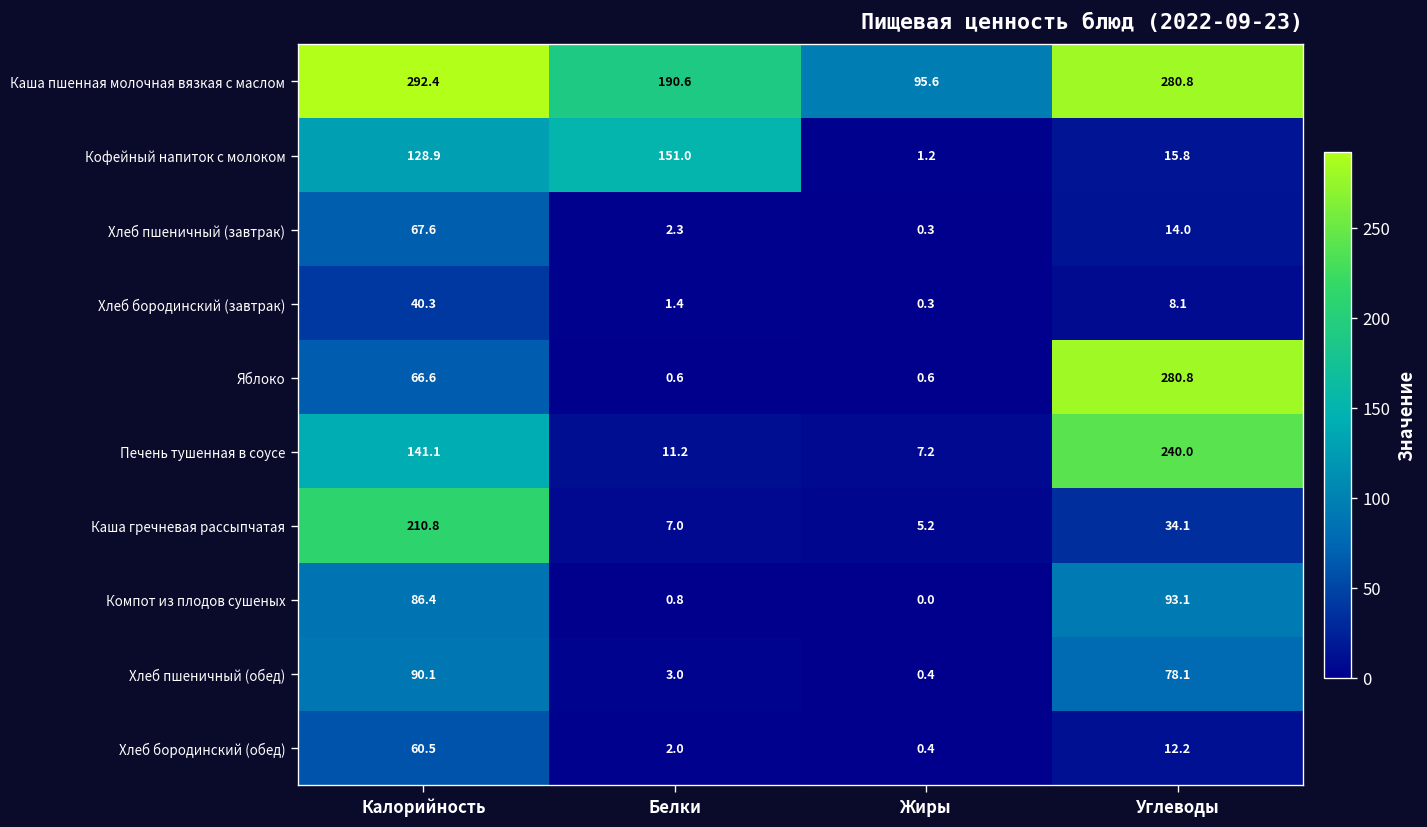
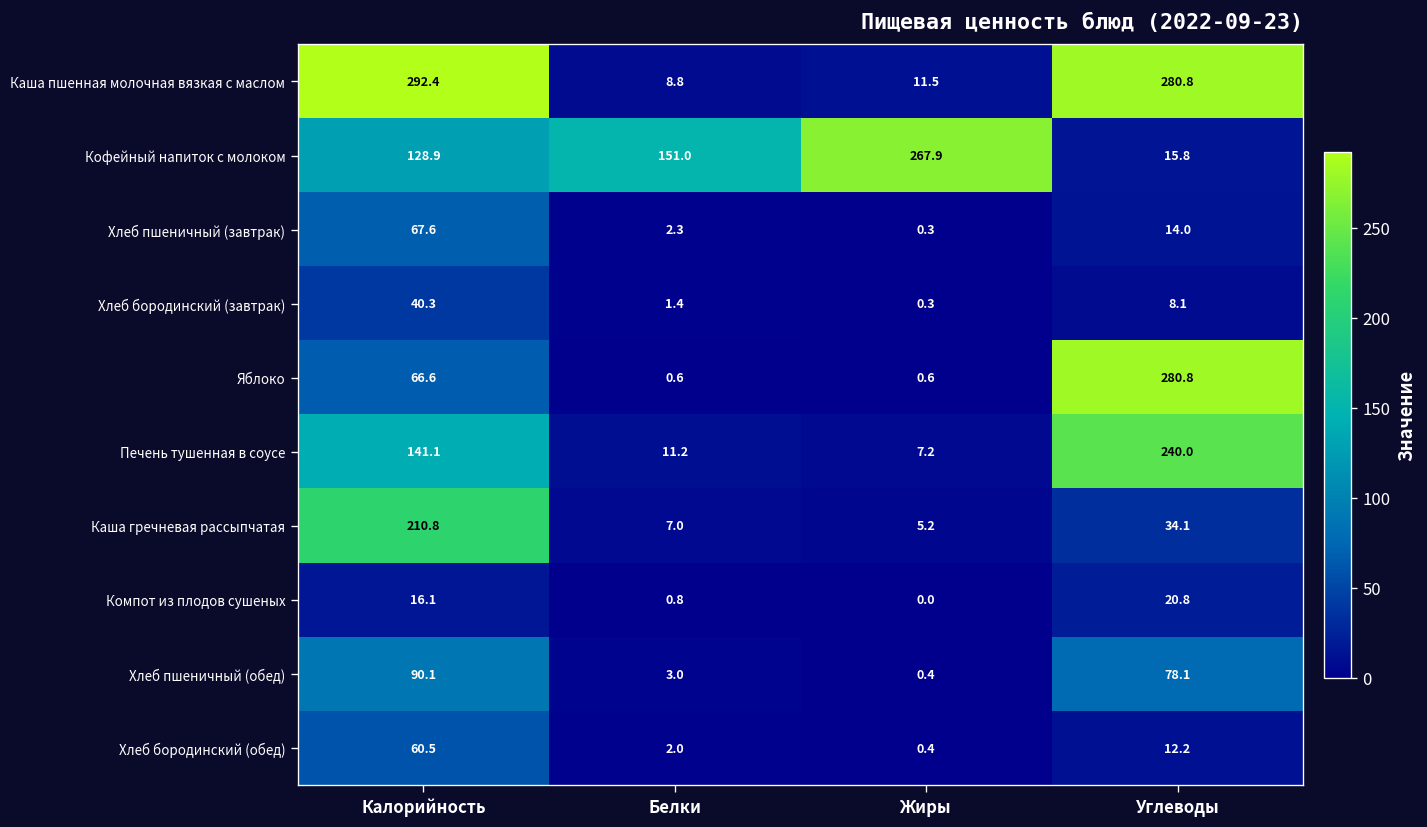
Каша пшенная молочная вязкая с маслом, Белки: 190.6 -> 8.8
Каша пшенная молочная вязкая с маслом, Жиры: 95.6 -> 11.5
Кофейный напиток с молоком, Жиры: 1.2 -> 267.9
Компот из плодов сушеных, Калорийность: 86.4 -> 16.1
Компот из плодов сушеных, Углеводы: 93.1 -> 20.8
